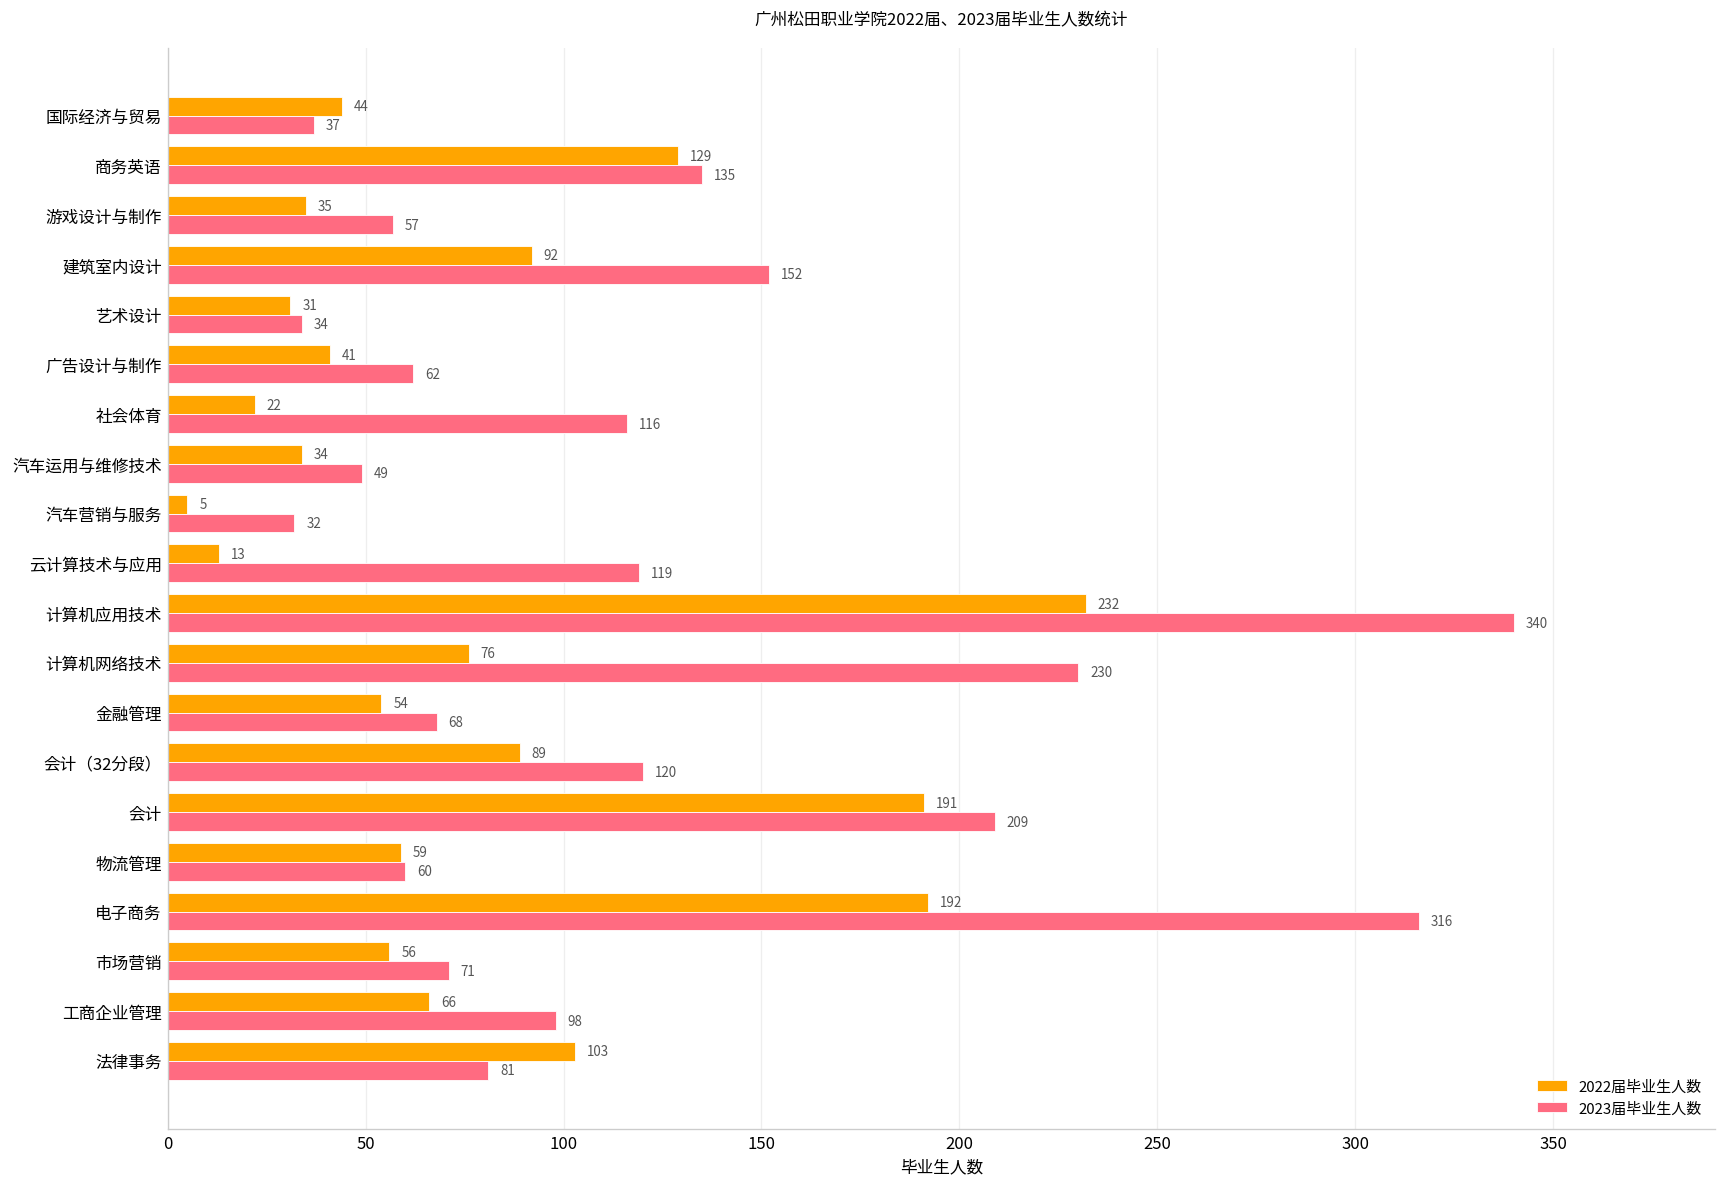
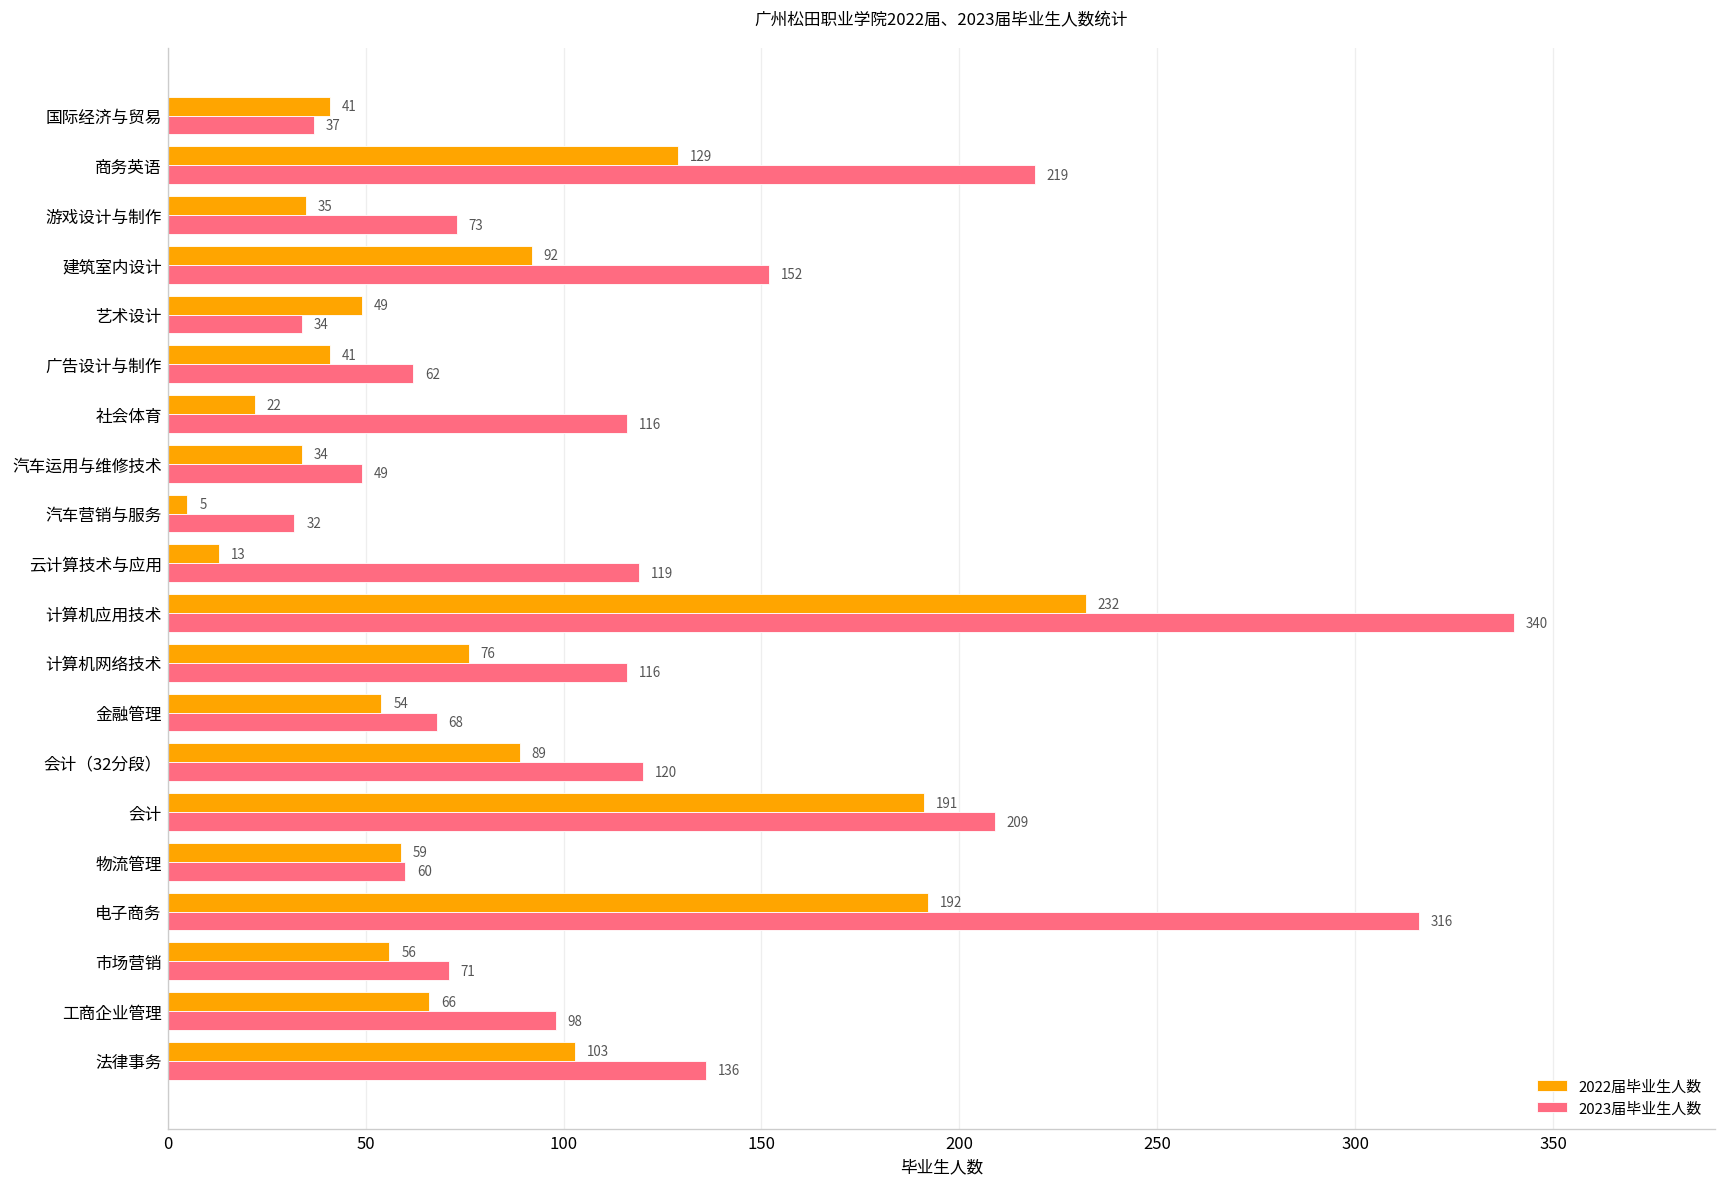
2022届毕业生人数, 国际经济与贸易: 44 -> 41
2023届毕业生人数, 商务英语: 135 -> 219
2023届毕业生人数, 游戏设计与制作: 57 -> 73
2022届毕业生人数, 艺术设计: 31 -> 49
2023届毕业生人数, 计算机网络技术: 230 -> 116
2023届毕业生人数, 法律事务: 81 -> 136
